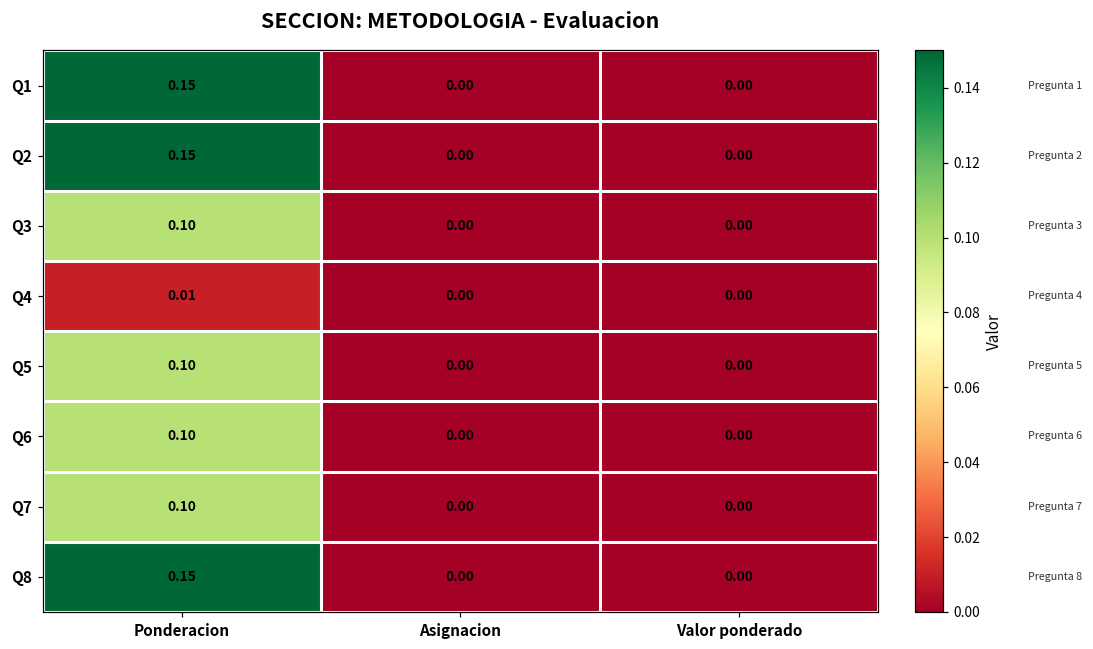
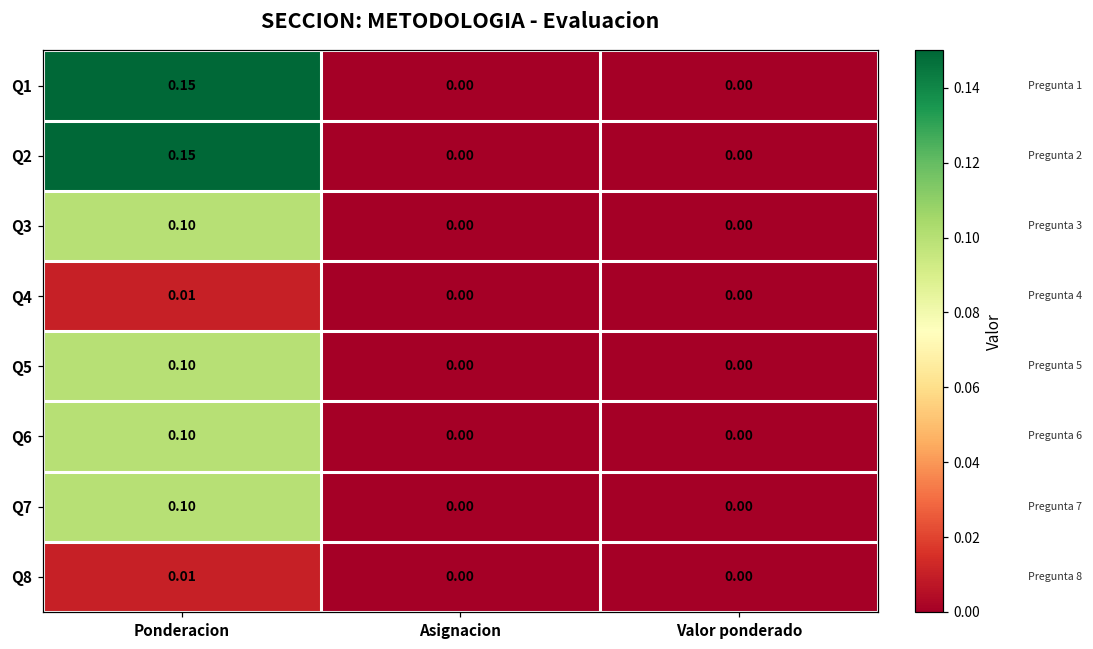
Q8, Ponderacion: 0.15 -> 0.01
